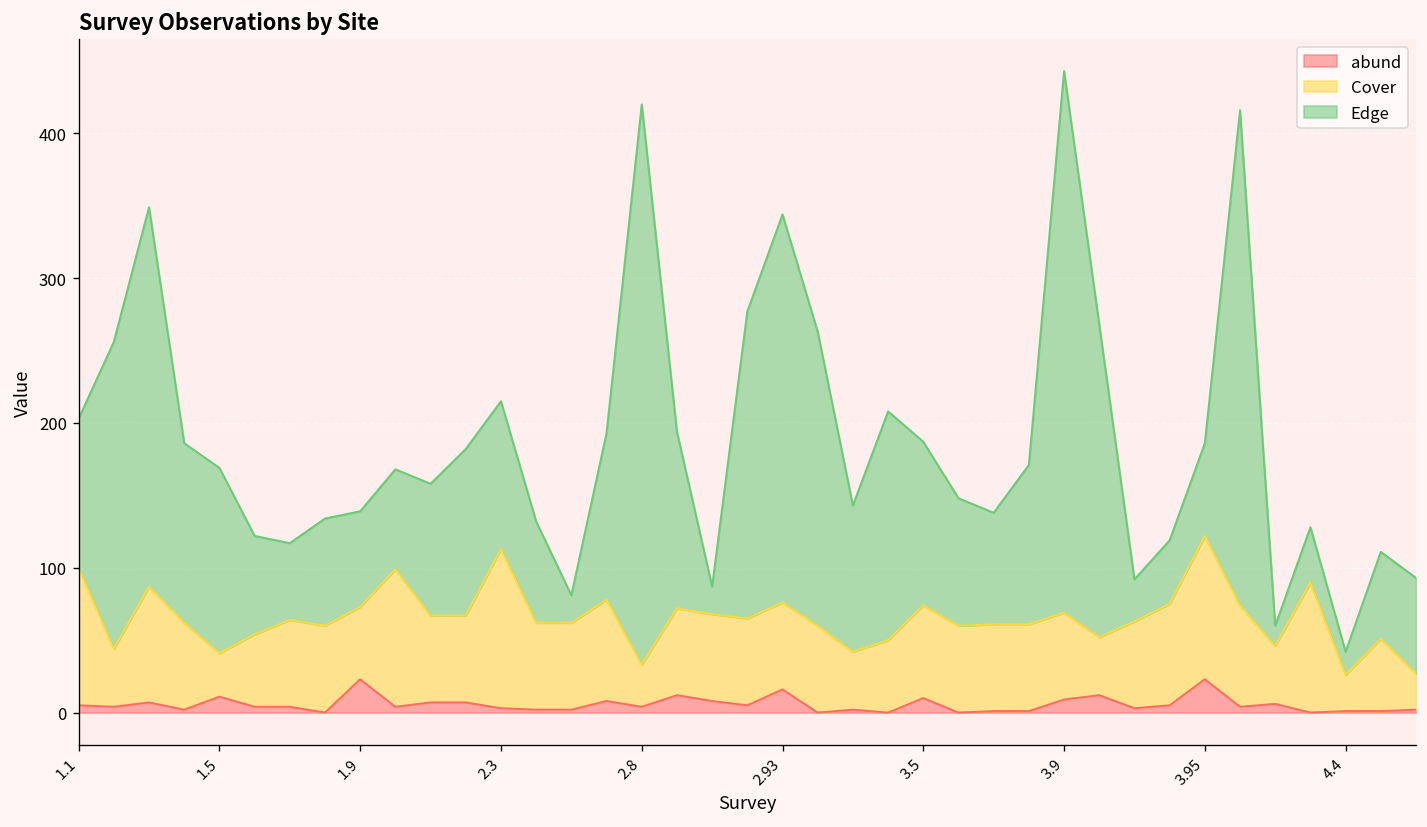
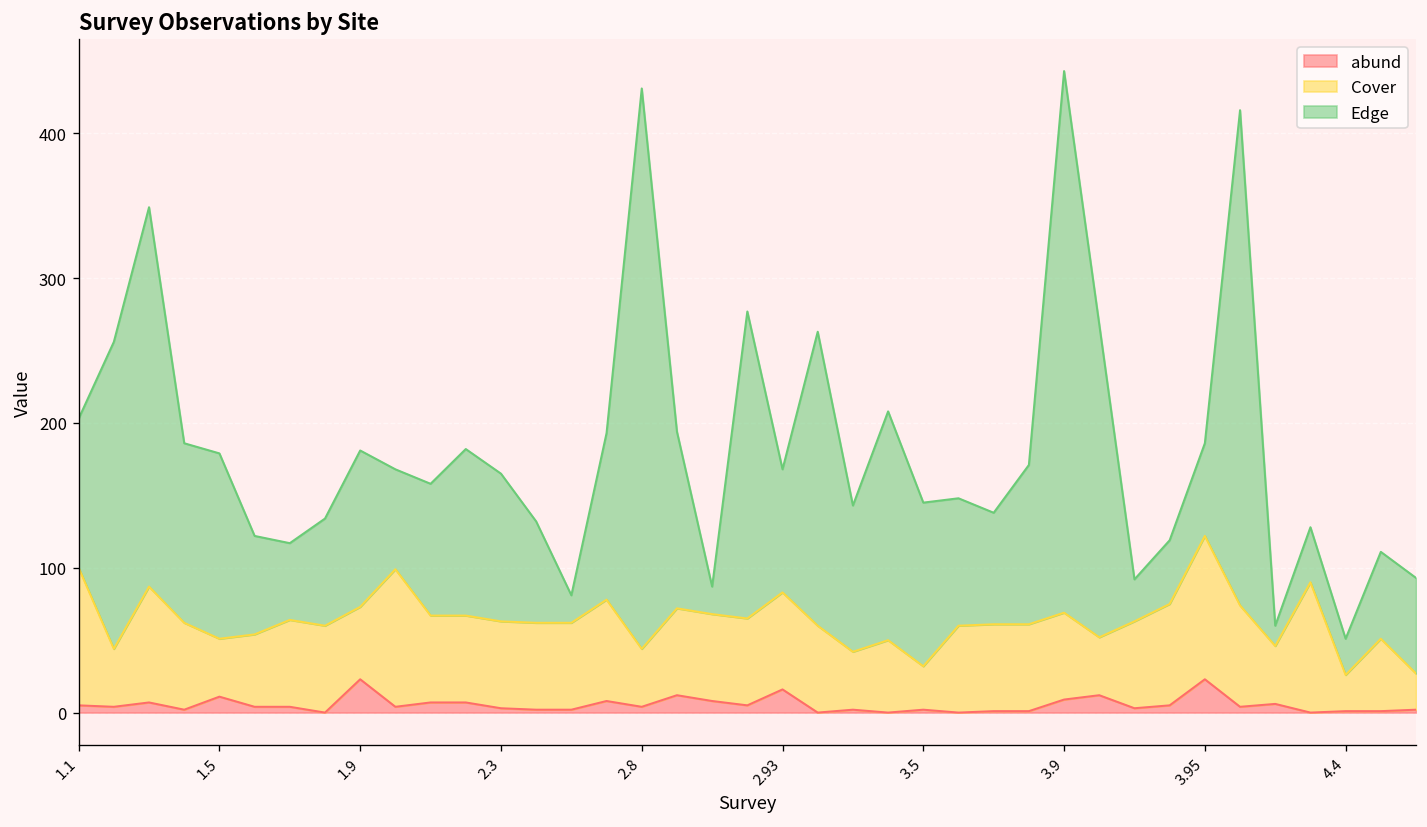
Cover, 1.5: 30 -> 40
Edge, 1.9: 66 -> 108
Cover, 2.3: 110 -> 60
Cover, 2.8: 29 -> 40
Cover, 2.93: 60 -> 67
Edge, 2.93: 268 -> 85
abund, 3.5: 10 -> 2
Cover, 3.5: 64 -> 30
Edge, 4.4: 16 -> 25
